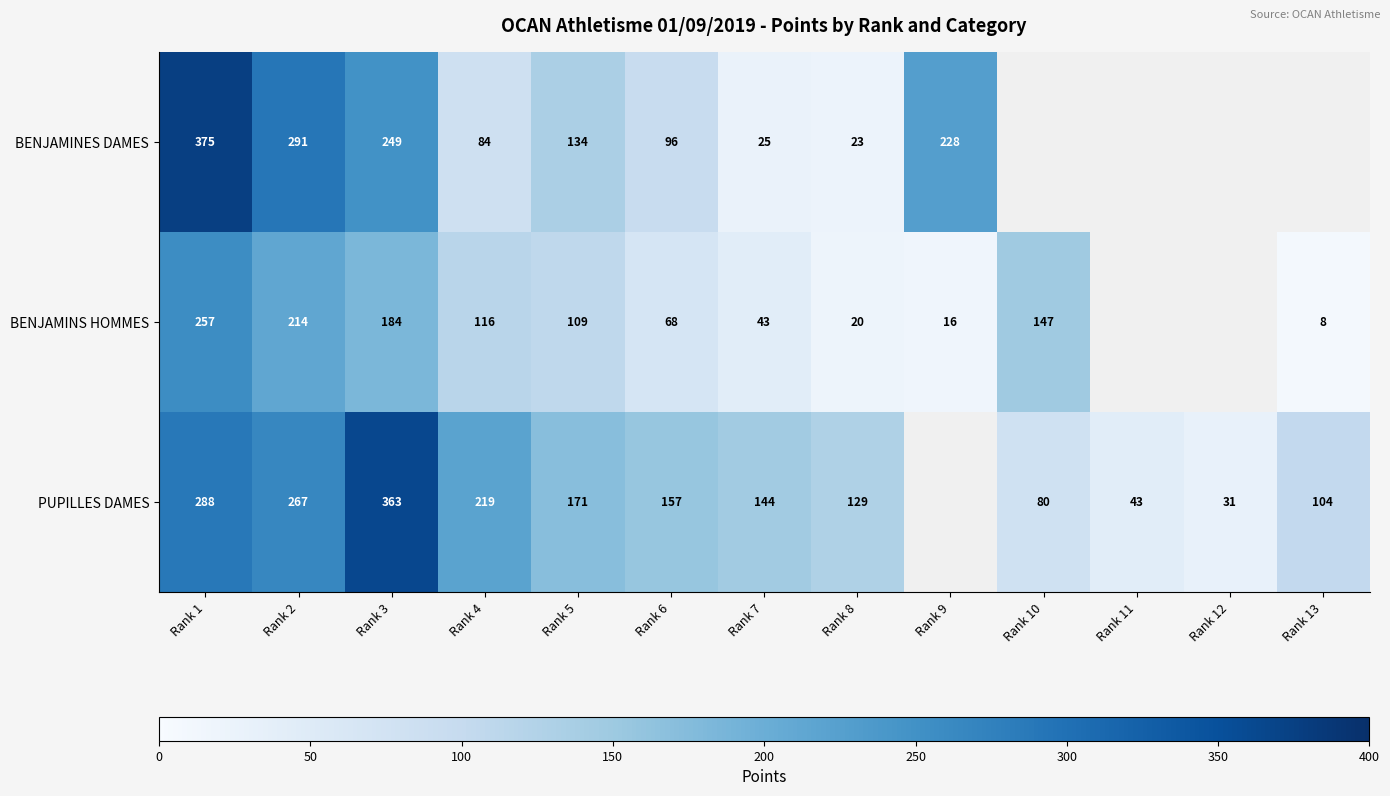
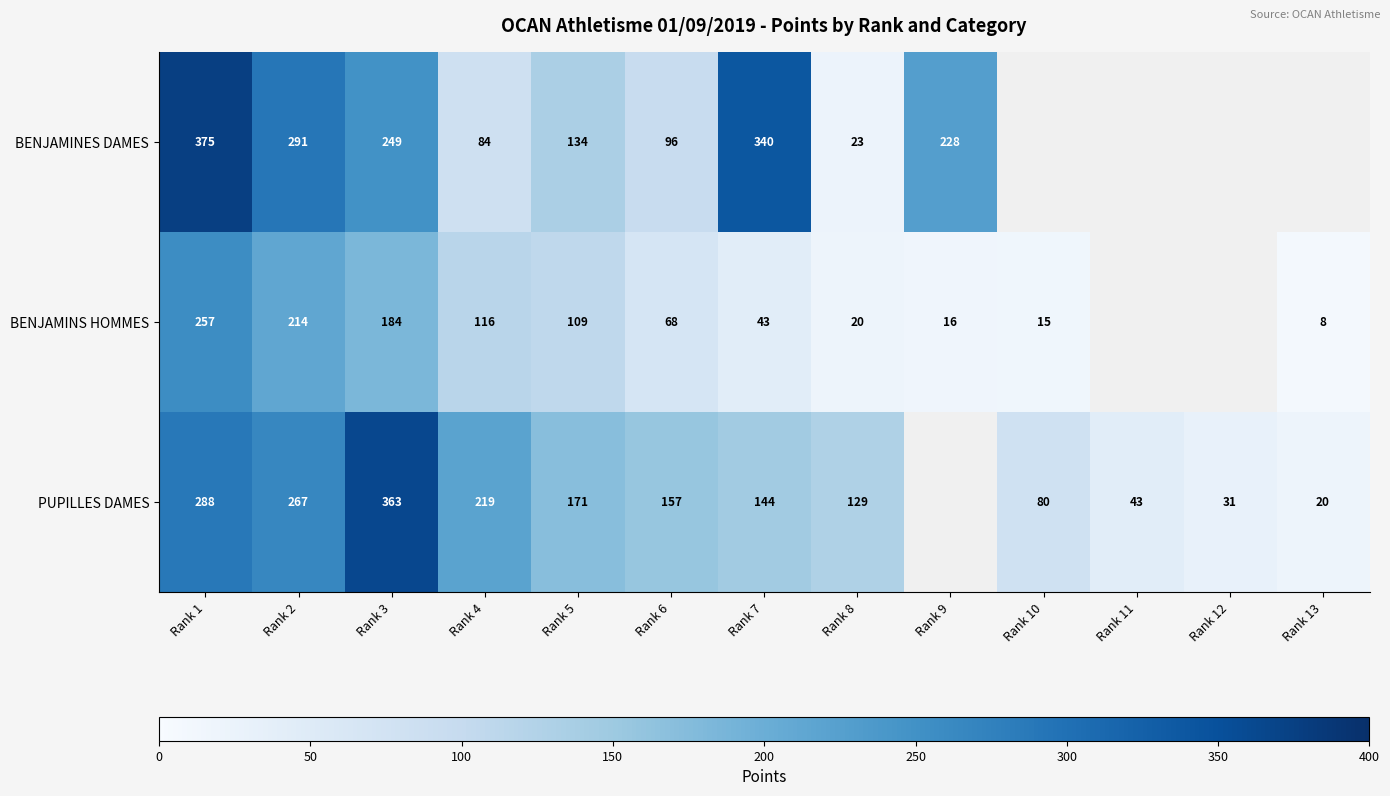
BENJAMINES DAMES, Rank 7: 25 -> 340
BENJAMINS HOMMES, Rank 10: 147 -> 15
PUPILLES DAMES, Rank 13: 104 -> 20
